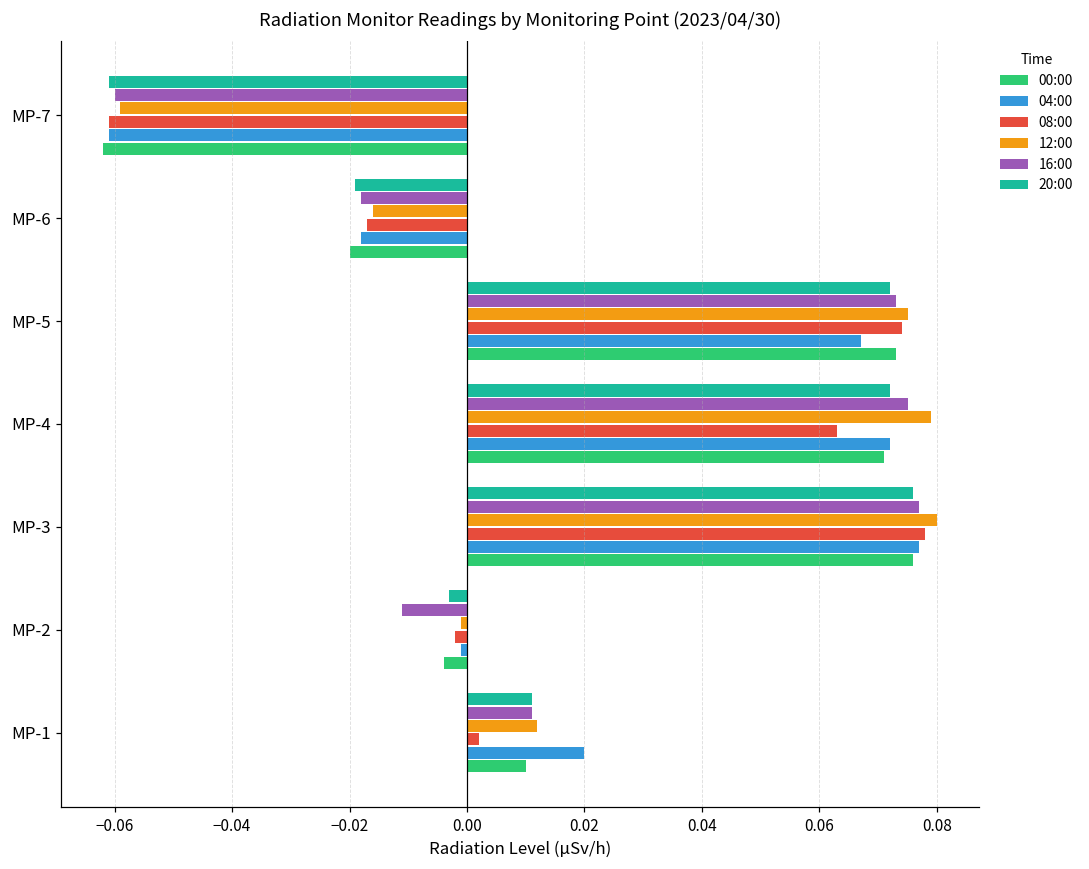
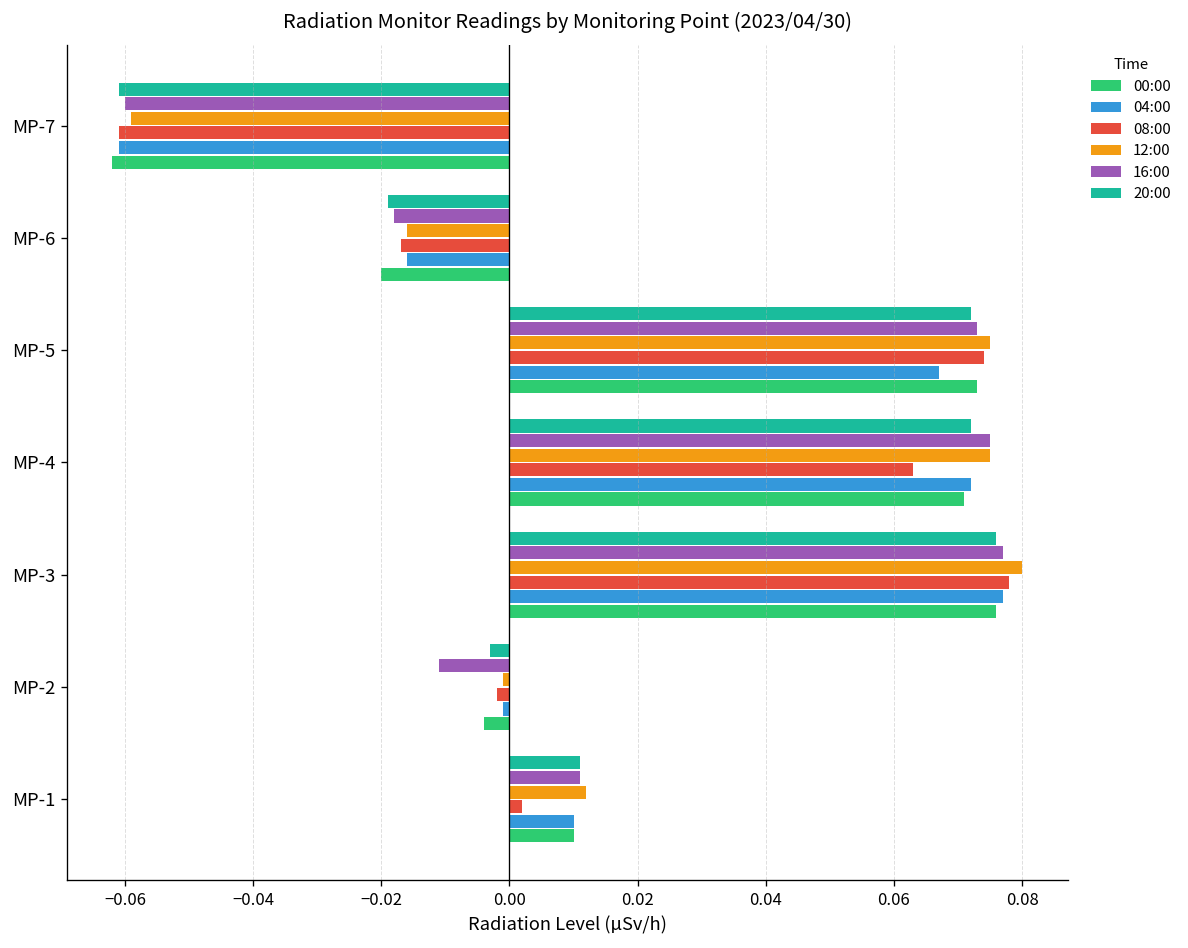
04:00, MP-6: -0.018 -> -0.016
12:00, MP-4: 0.079 -> 0.075
04:00, MP-1: 0.020 -> 0.010
